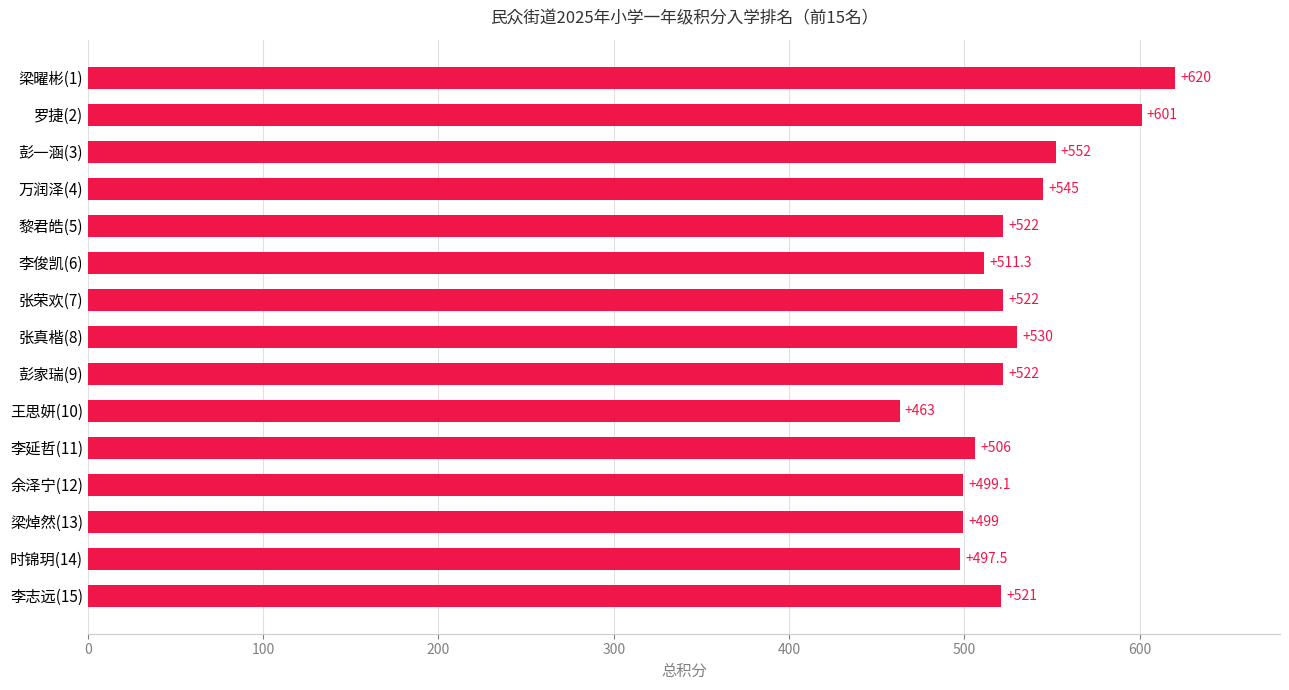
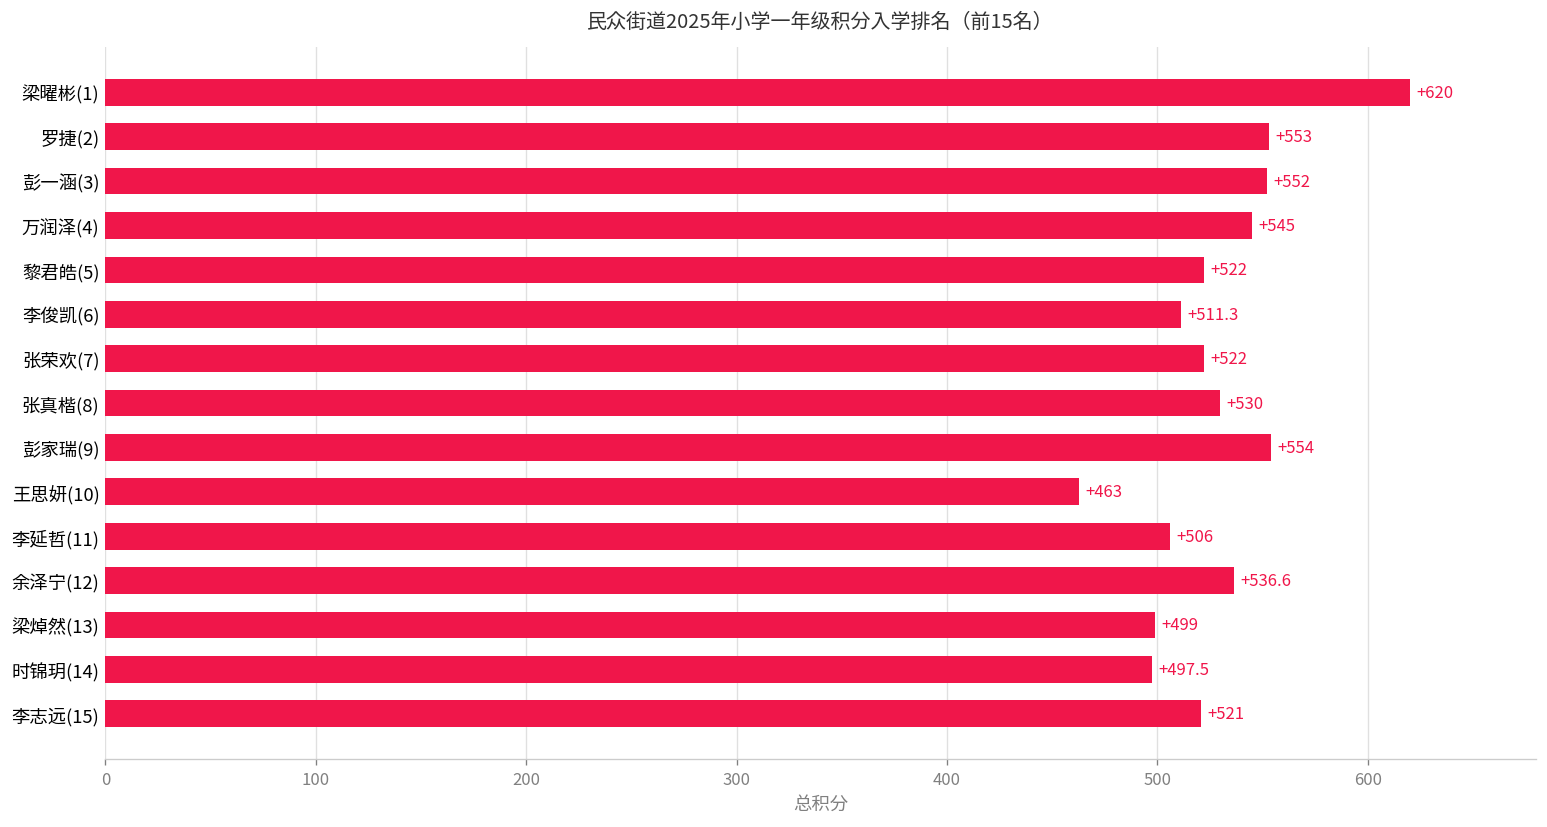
罗捷(2): +601 -> +553
彭家瑞(9): +522 -> +554
余泽宁(12): +499.1 -> +536.6
